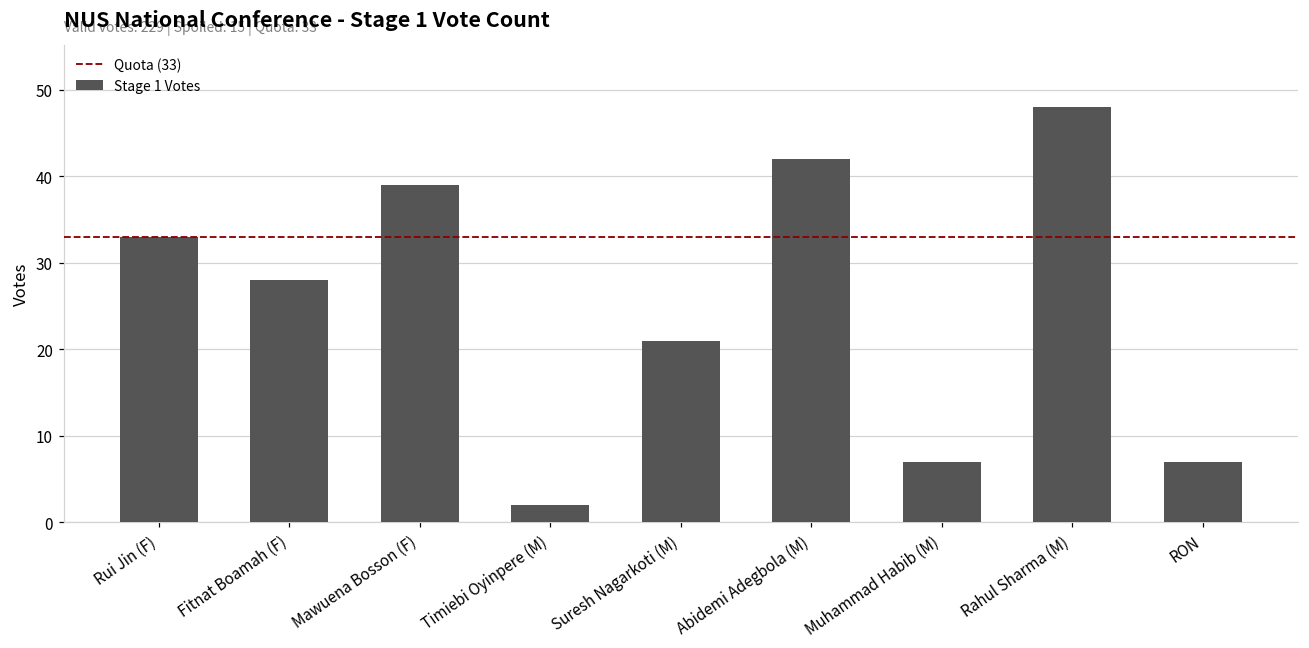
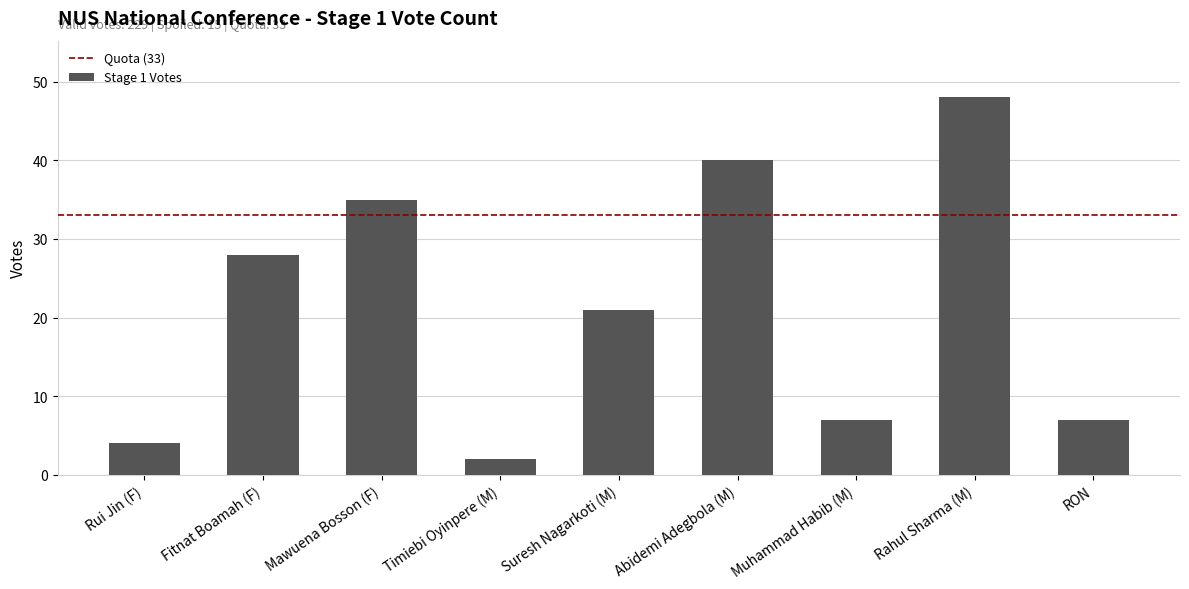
Rui Jin (F): 33 -> 4
Mawuena Bosson (F): 39 -> 35
Abidemi Adegbola (M): 42 -> 40
